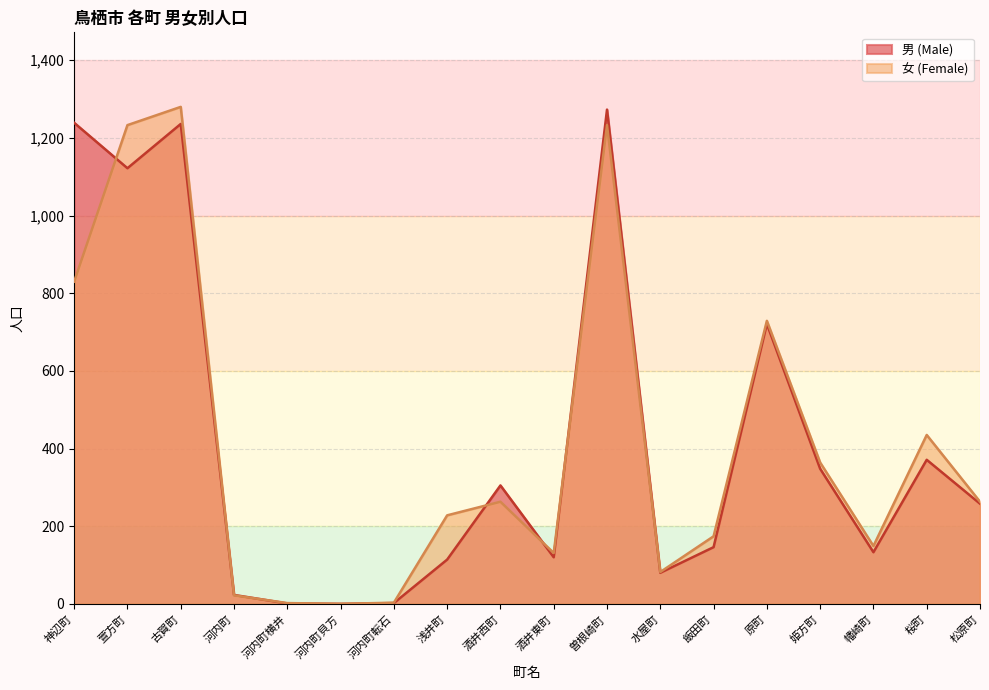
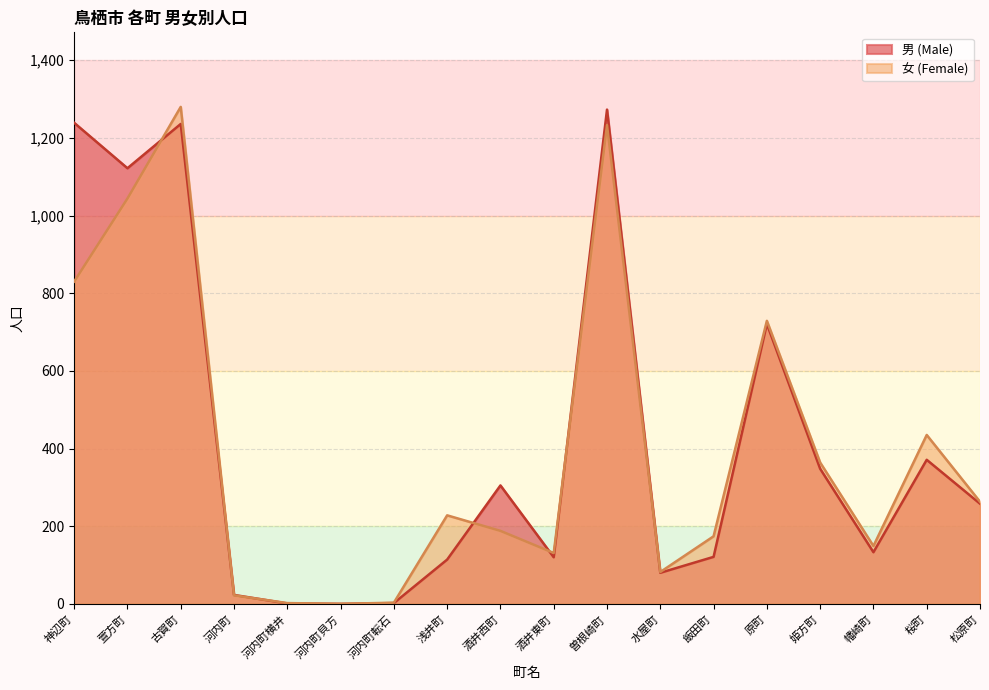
女 (Female), 萱方町: 1,230 -> 1,040
女 (Female), 酒井西町: 260 -> 190
男 (Male), 飯田町: 150 -> 120
